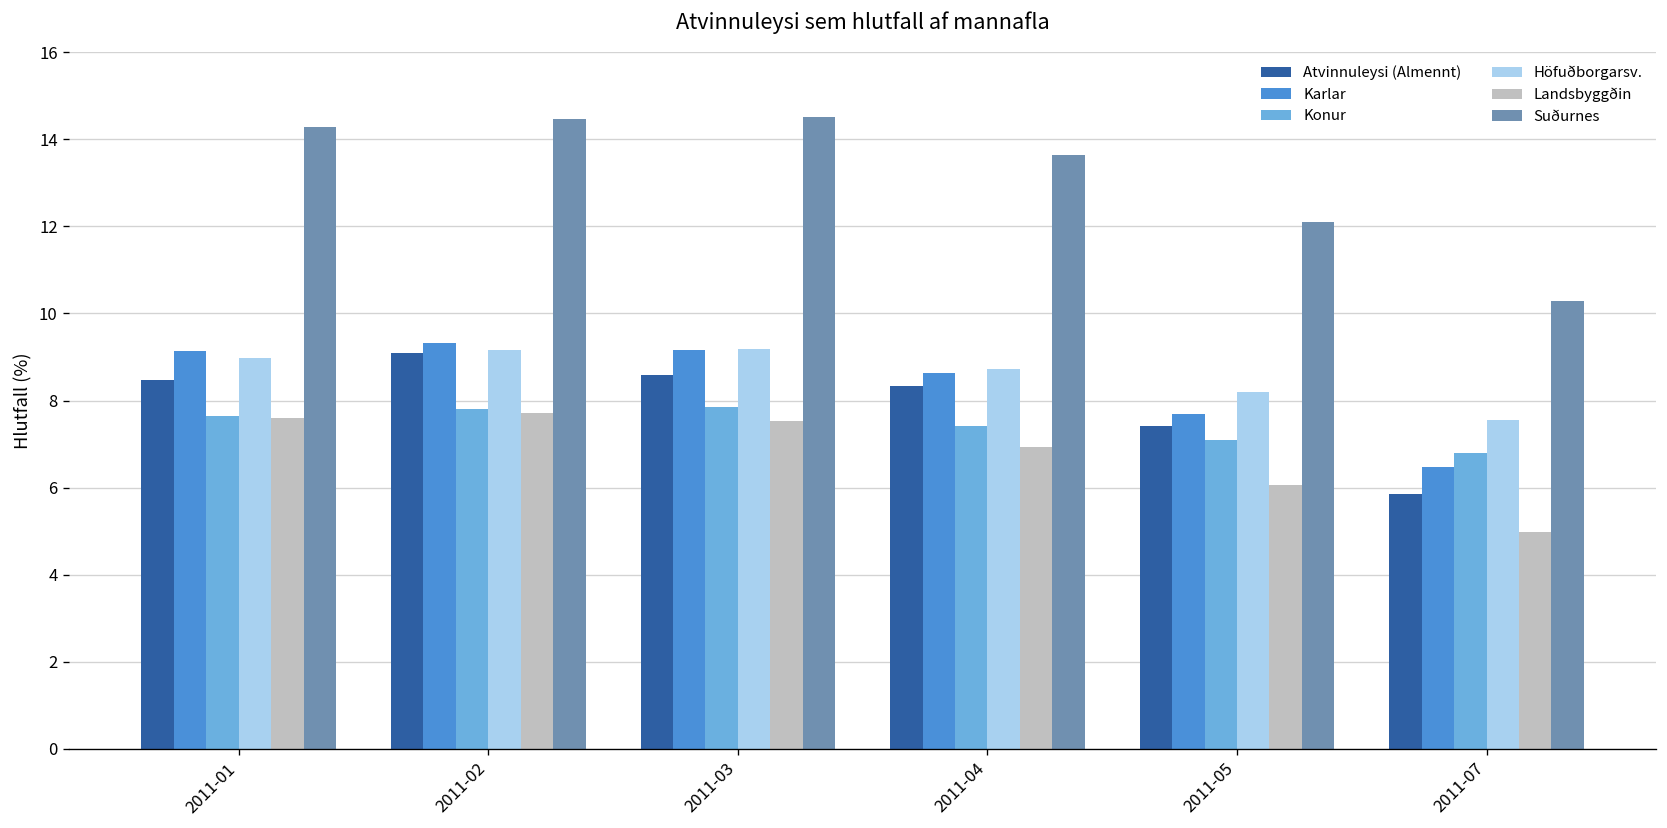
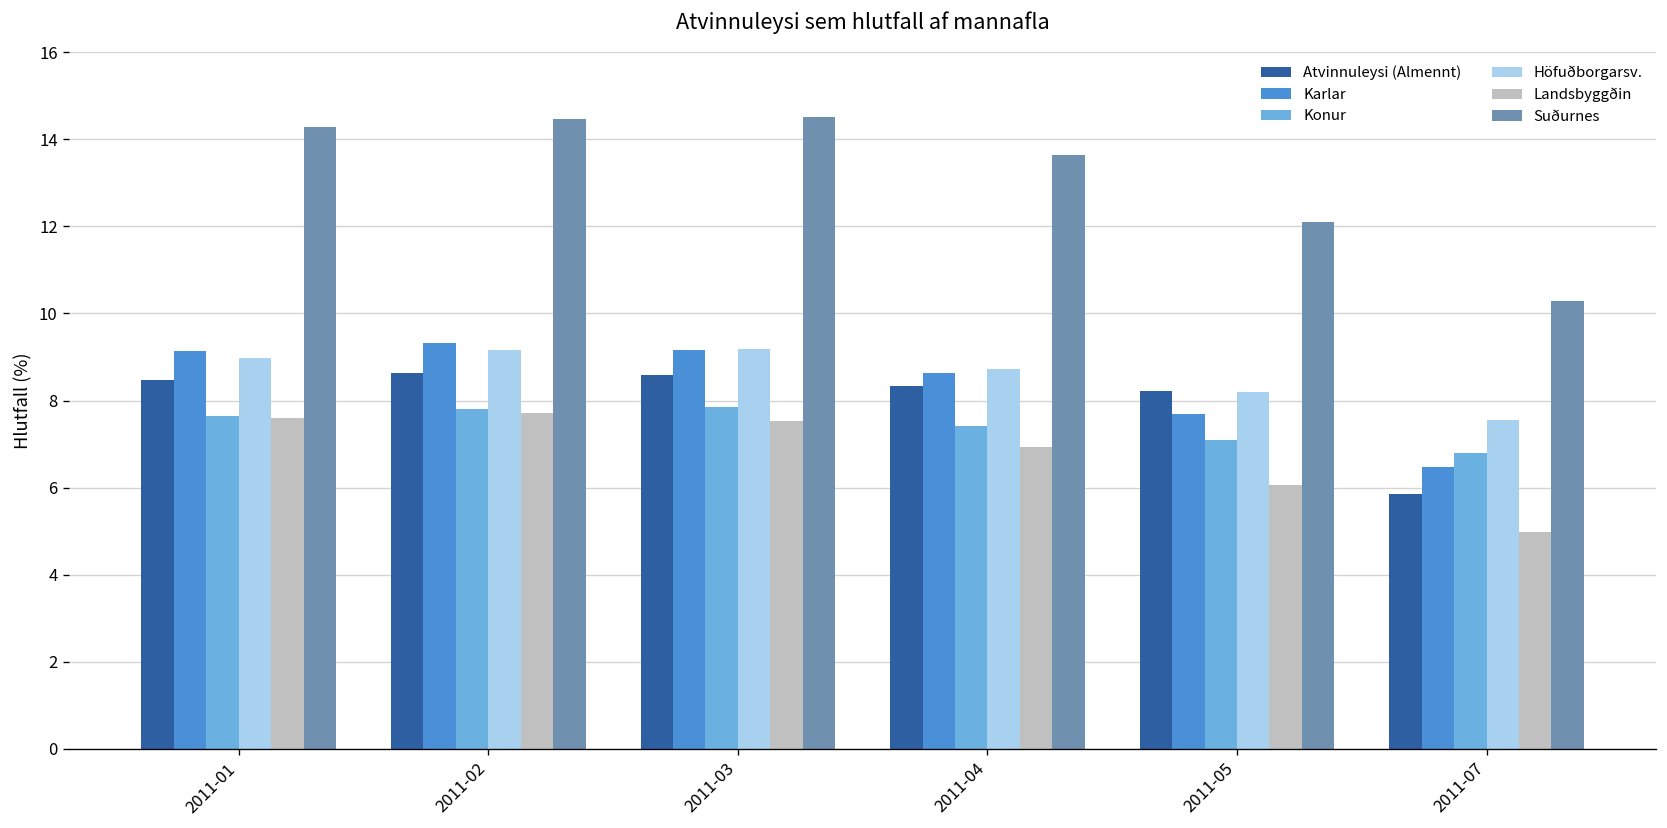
Atvinnuleysi (Almennt), 2011-02: 9.1 -> 8.6
Atvinnuleysi (Almennt), 2011-05: 7.4 -> 8.2
